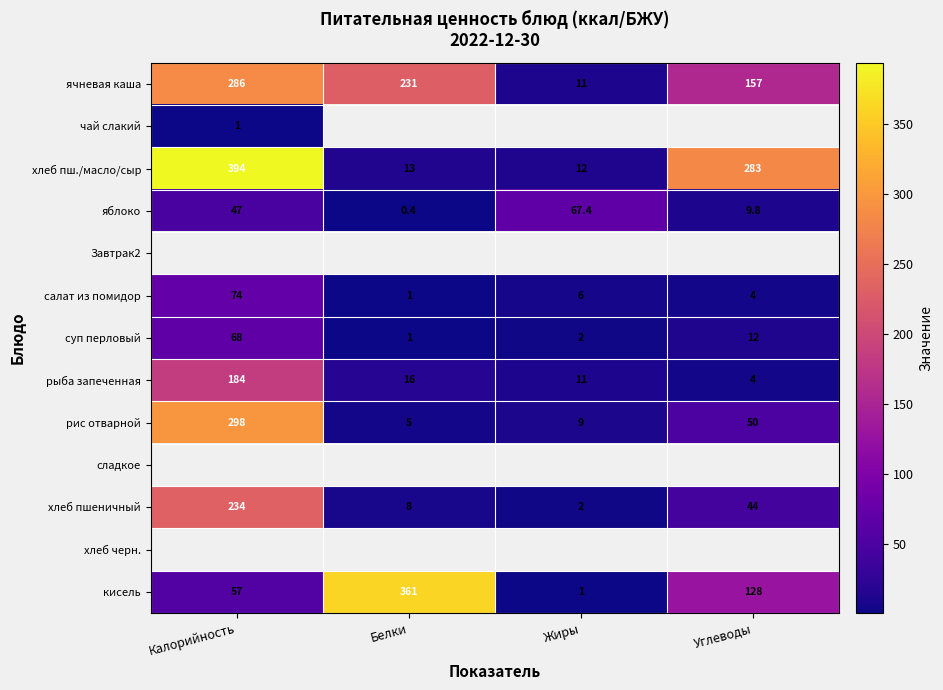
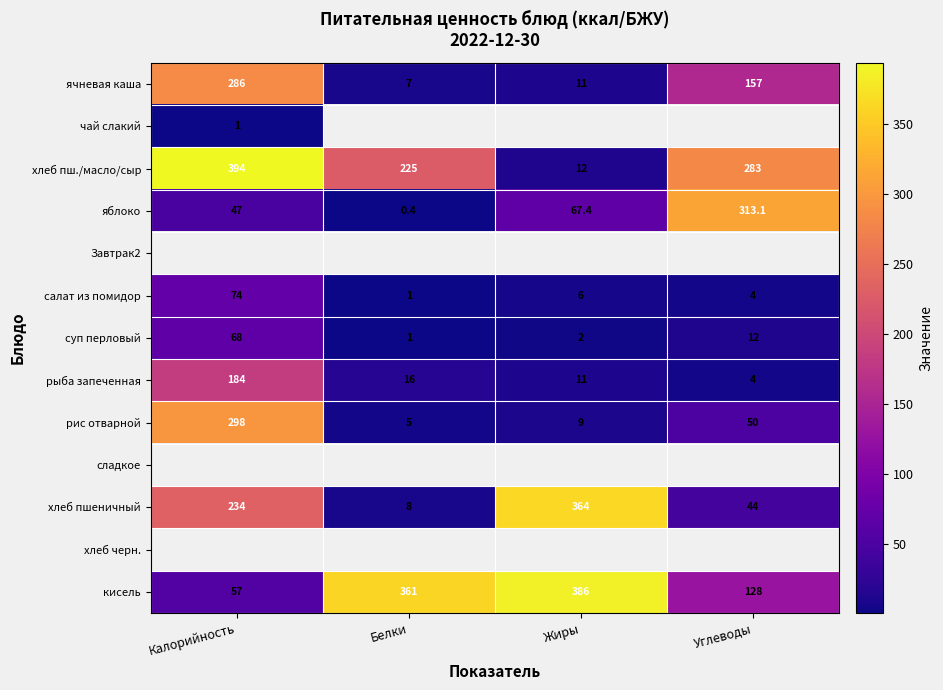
ячневая каша, Белки: 231 -> 7
хлеб пш./масло/сыр, Белки: 13 -> 225
яблоко, Углеводы: 9.8 -> 313.1
хлеб пшеничный, Жиры: 2 -> 364
кисель, Жиры: 1 -> 386
